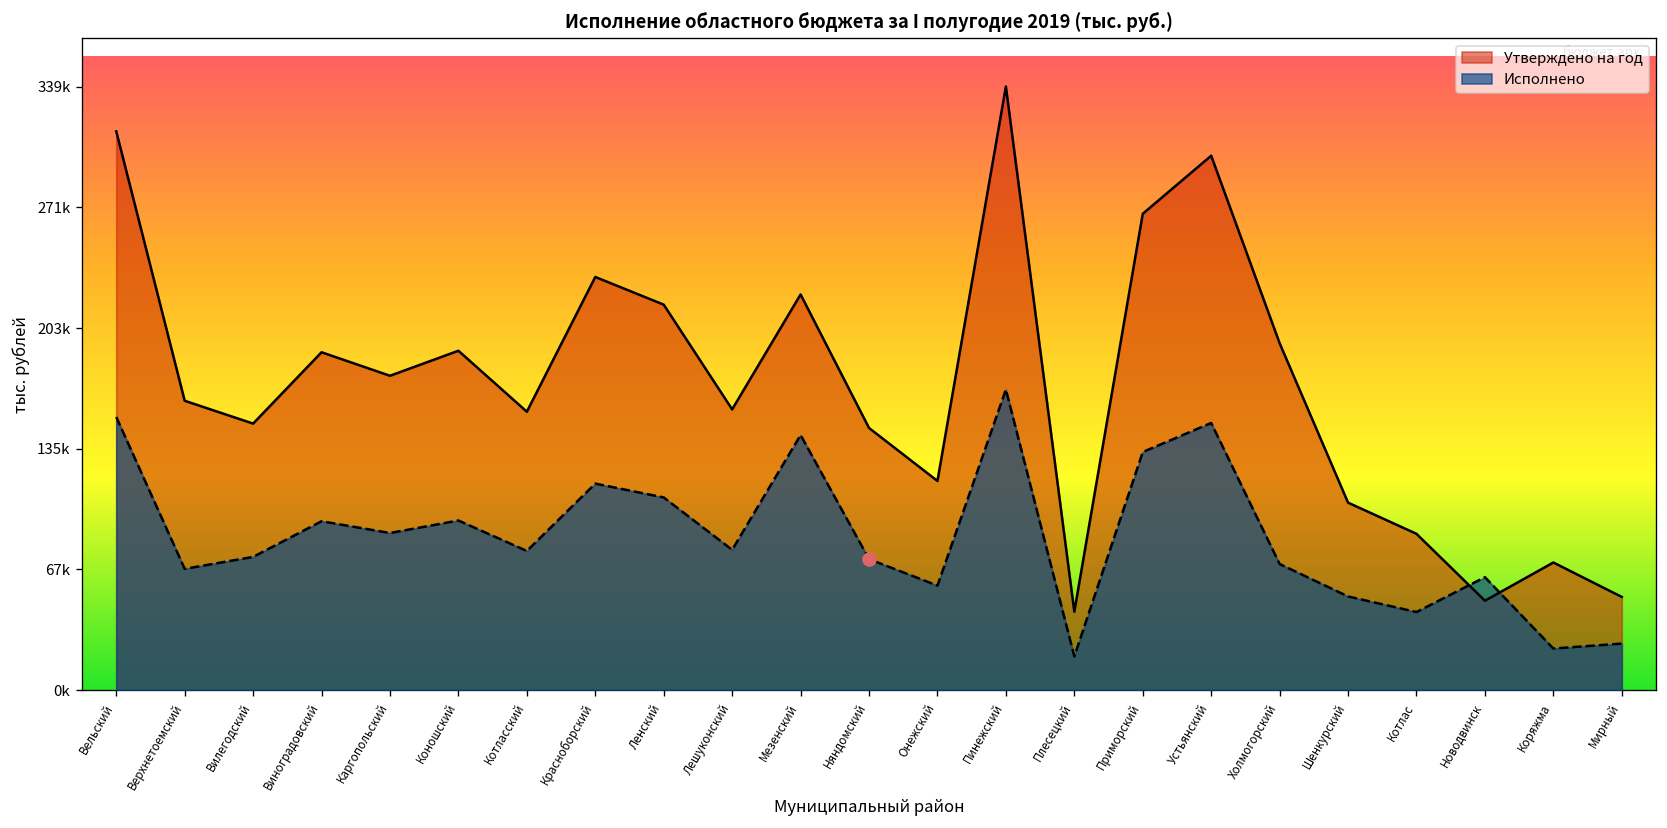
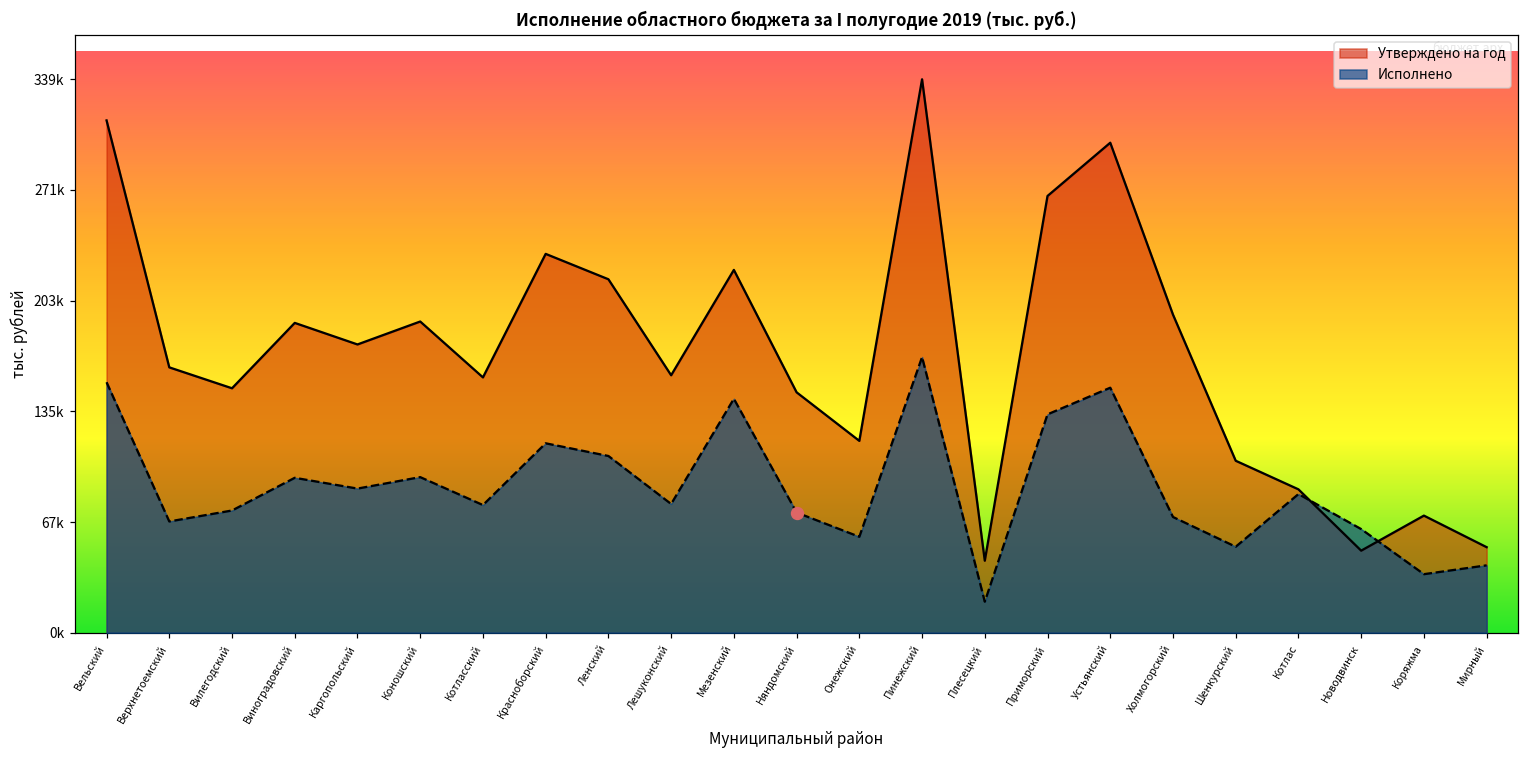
Исполнено, Котлас: 44000 -> 85000
Исполнено, Коряжма: 23000 -> 36000
Исполнено, Мирный: 26000 -> 41000
